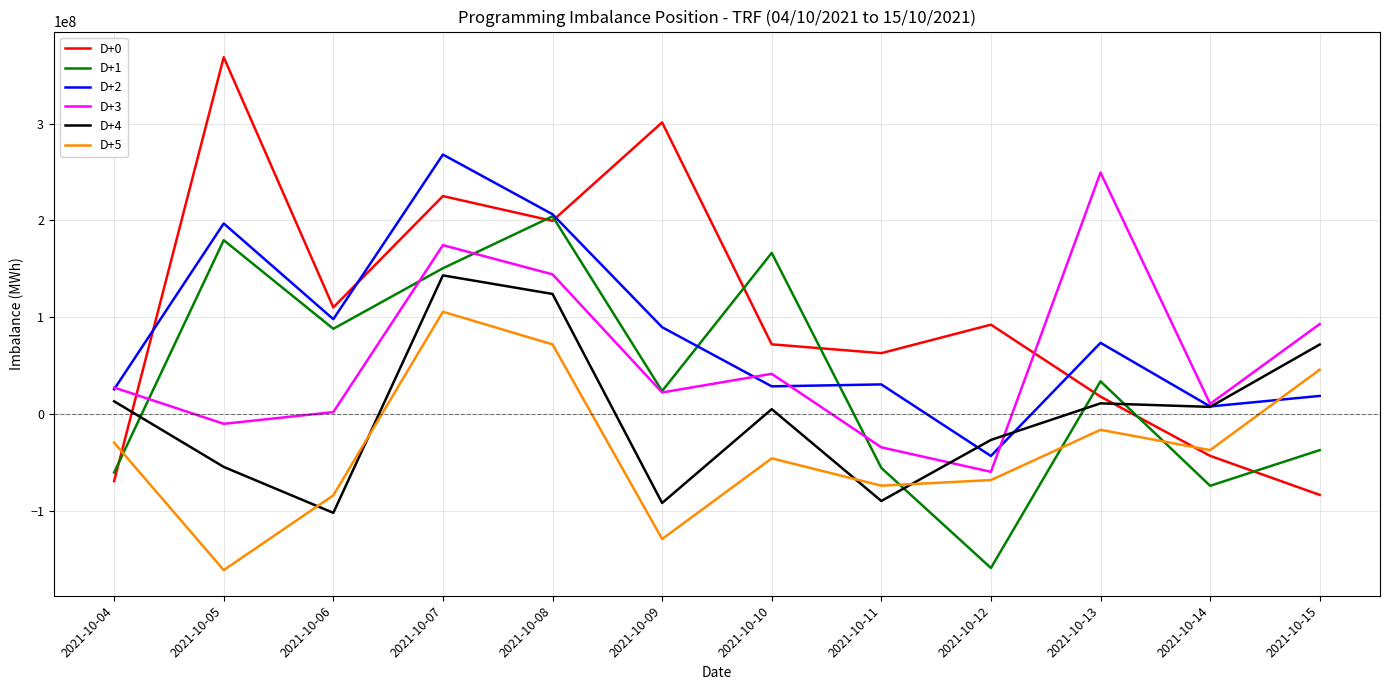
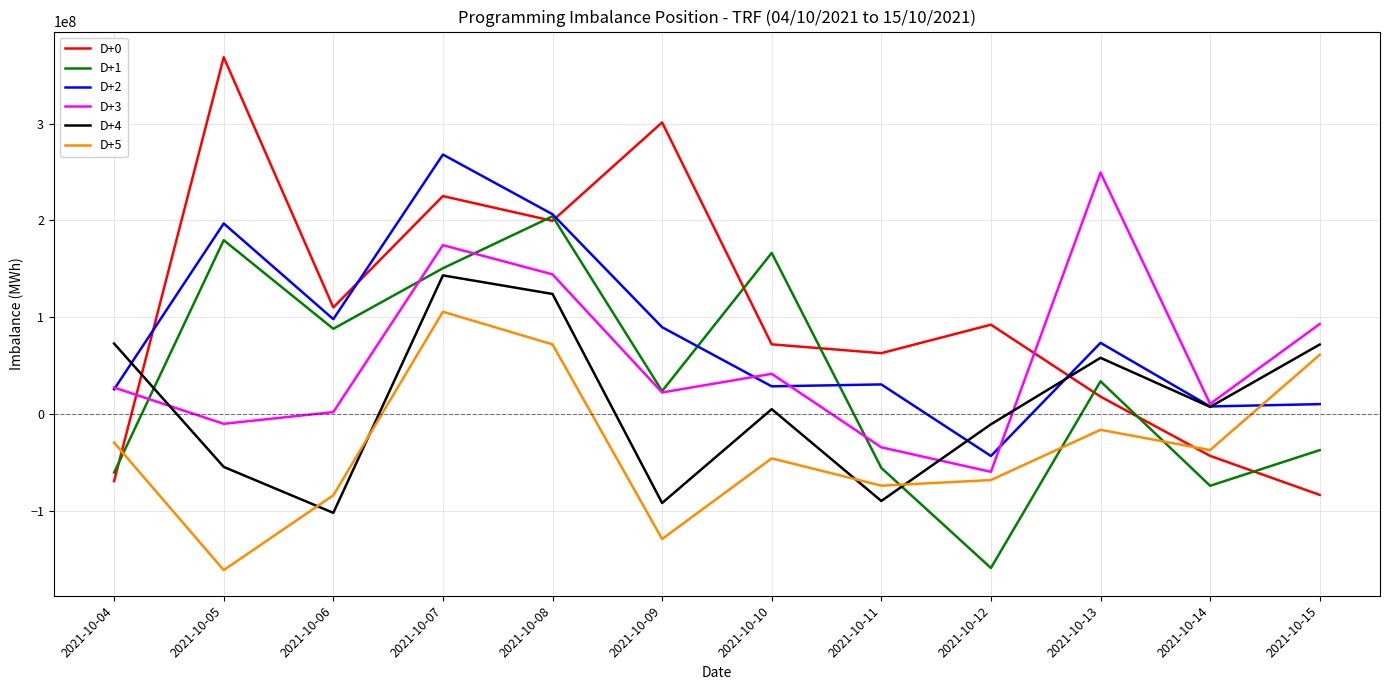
D+4, 2021-10-04: 10000000 -> 70000000
D+4, 2021-10-12: -30000000 -> -10000000
D+4, 2021-10-13: 10000000 -> 60000000
D+2, 2021-10-15: 20000000 -> 10000000
D+5, 2021-10-15: 50000000 -> 60000000
